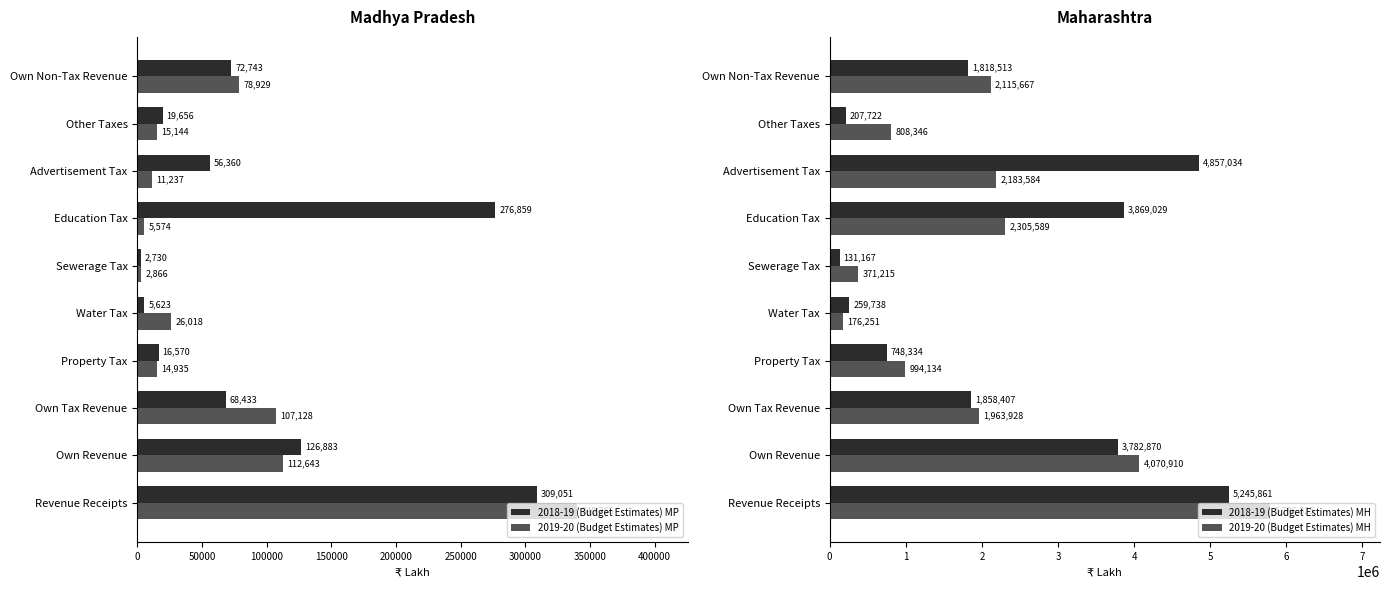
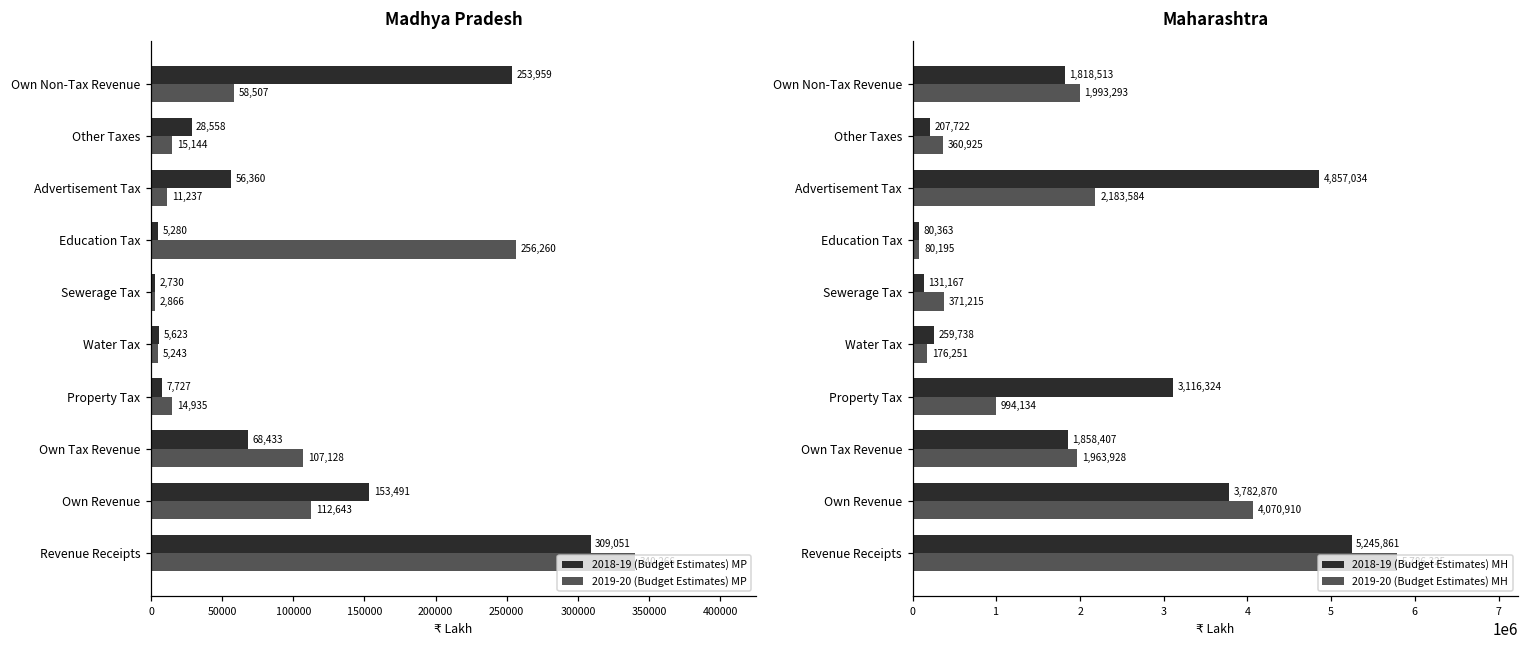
Madhya Pradesh, 2018-19 (Budget Estimates) MP, Own Non-Tax Revenue: 72,743 -> 253,959
Madhya Pradesh, 2019-20 (Budget Estimates) MP, Own Non-Tax Revenue: 78,929 -> 58,507
Madhya Pradesh, 2018-19 (Budget Estimates) MP, Other Taxes: 19,656 -> 28,558
Madhya Pradesh, 2018-19 (Budget Estimates) MP, Education Tax: 276,859 -> 5,280
Madhya Pradesh, 2019-20 (Budget Estimates) MP, Education Tax: 5,574 -> 256,260
Madhya Pradesh, 2019-20 (Budget Estimates) MP, Water Tax: 26,018 -> 5,243
Madhya Pradesh, 2018-19 (Budget Estimates) MP, Property Tax: 16,570 -> 7,727
Madhya Pradesh, 2018-19 (Budget Estimates) MP, Own Revenue: 126,883 -> 153,491
Maharashtra, 2019-20 (Budget Estimates) MH, Own Non-Tax Revenue: 2,115,667 -> 1,993,293
Maharashtra, 2019-20 (Budget Estimates) MH, Other Taxes: 808,346 -> 360,925
Maharashtra, 2018-19 (Budget Estimates) MH, Education Tax: 3,869,029 -> 80,363
Maharashtra, 2019-20 (Budget Estimates) MH, Education Tax: 2,305,589 -> 80,195
Maharashtra, 2018-19 (Budget Estimates) MH, Property Tax: 748,334 -> 3,116,324
